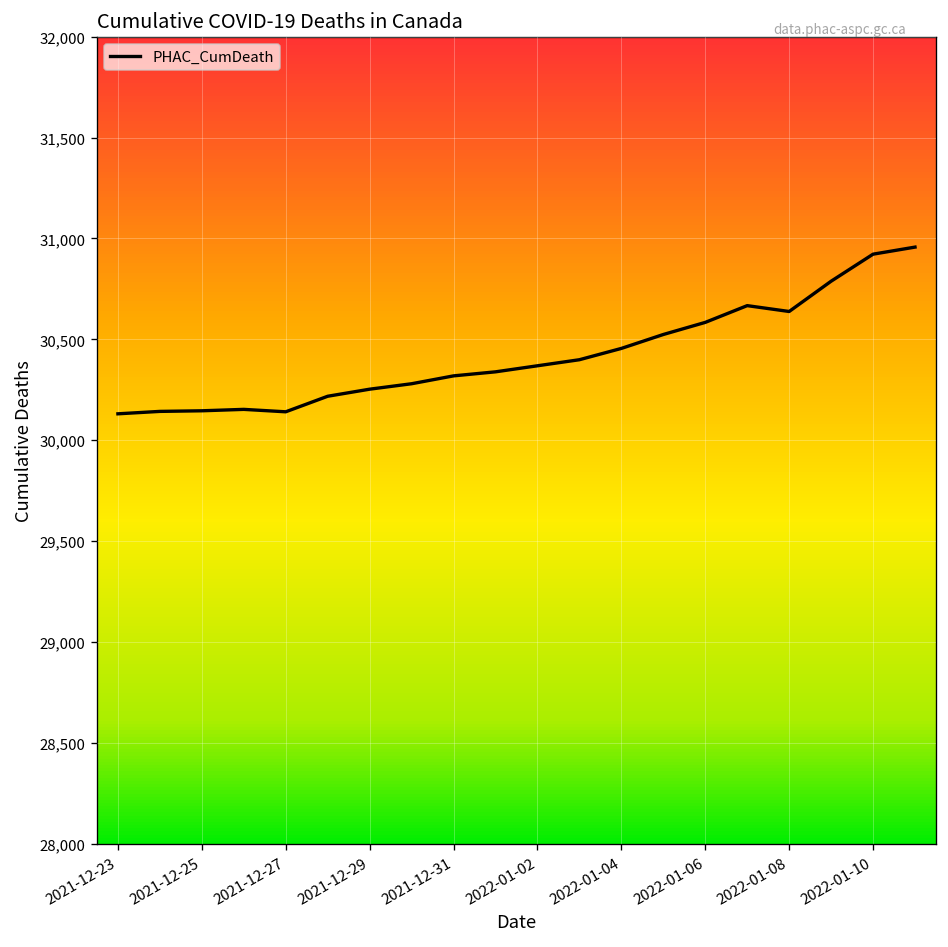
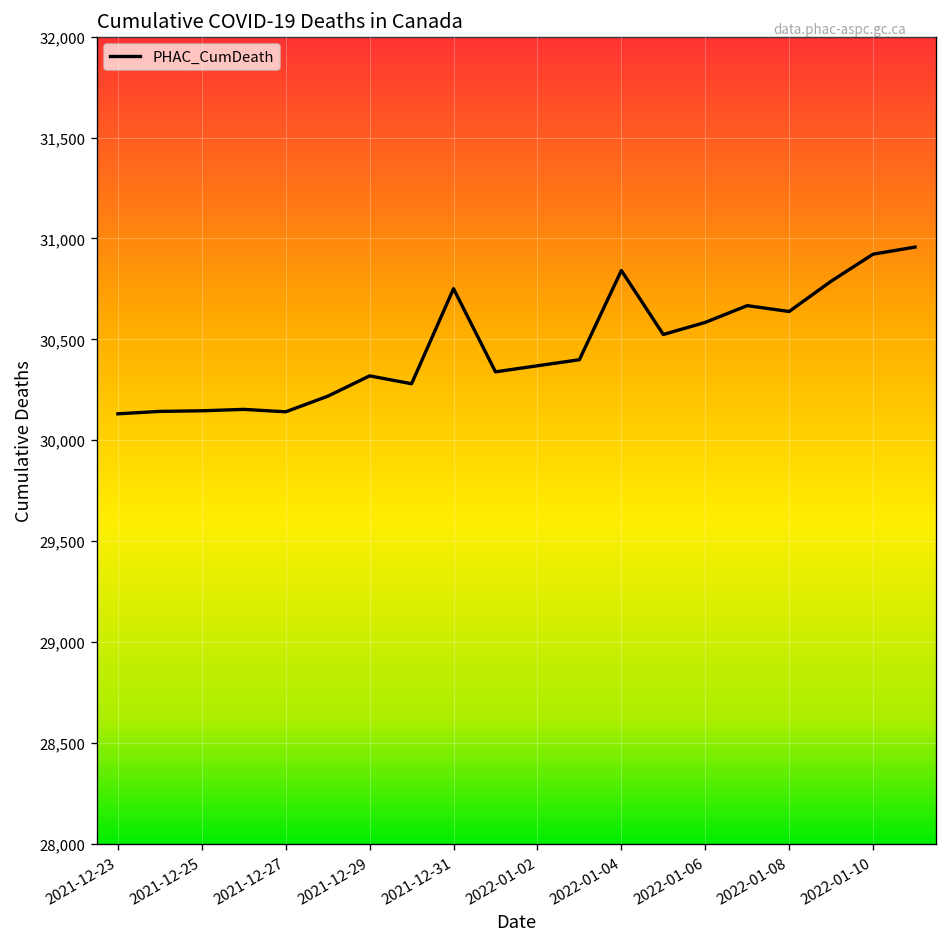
2021-12-29: 30,250 -> 30,320
2021-12-31: 30,320 -> 30,750
2022-01-04: 30,460 -> 30,840
